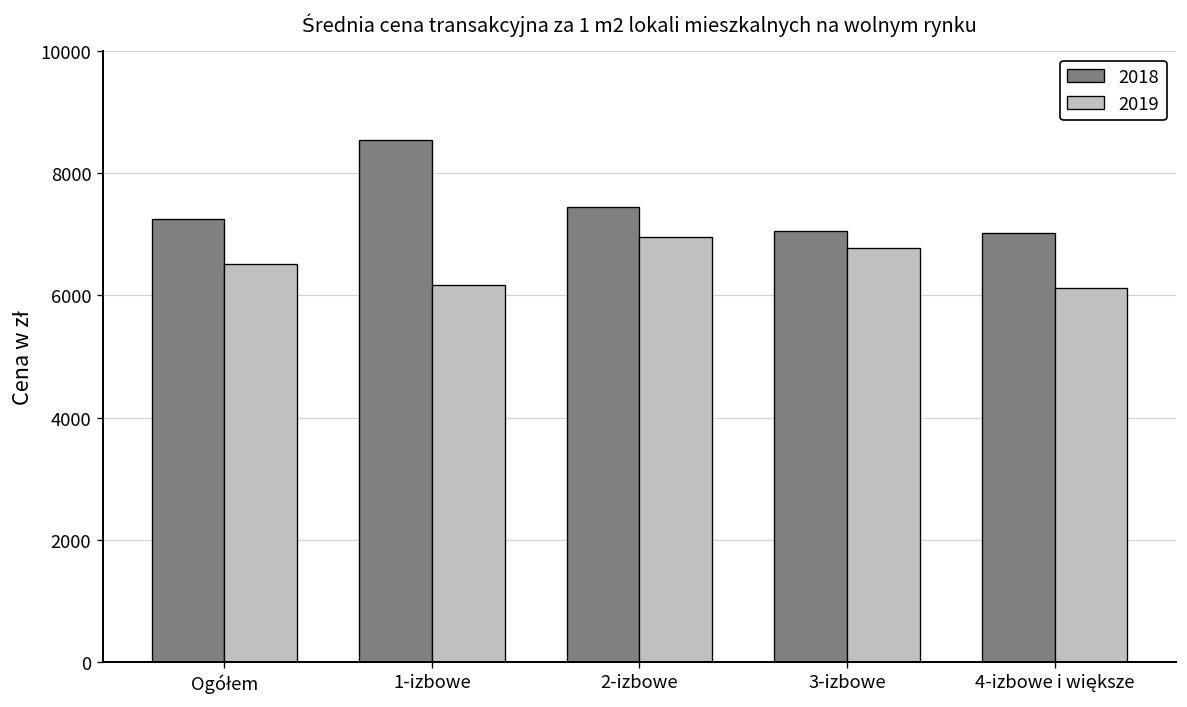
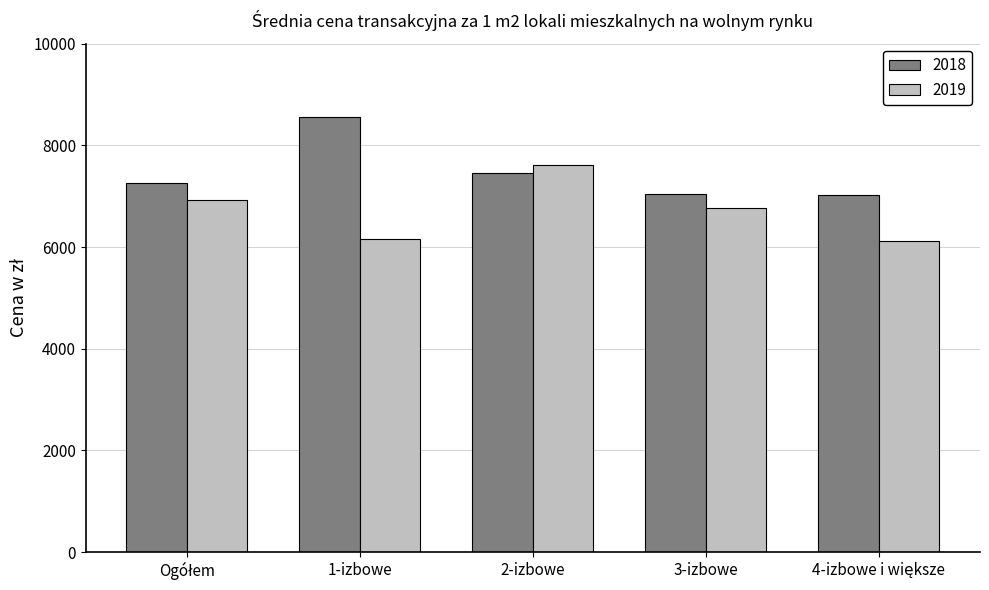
2019, Ogółem: 6500 -> 6900
2019, 2-izbowe: 7000 -> 7600
